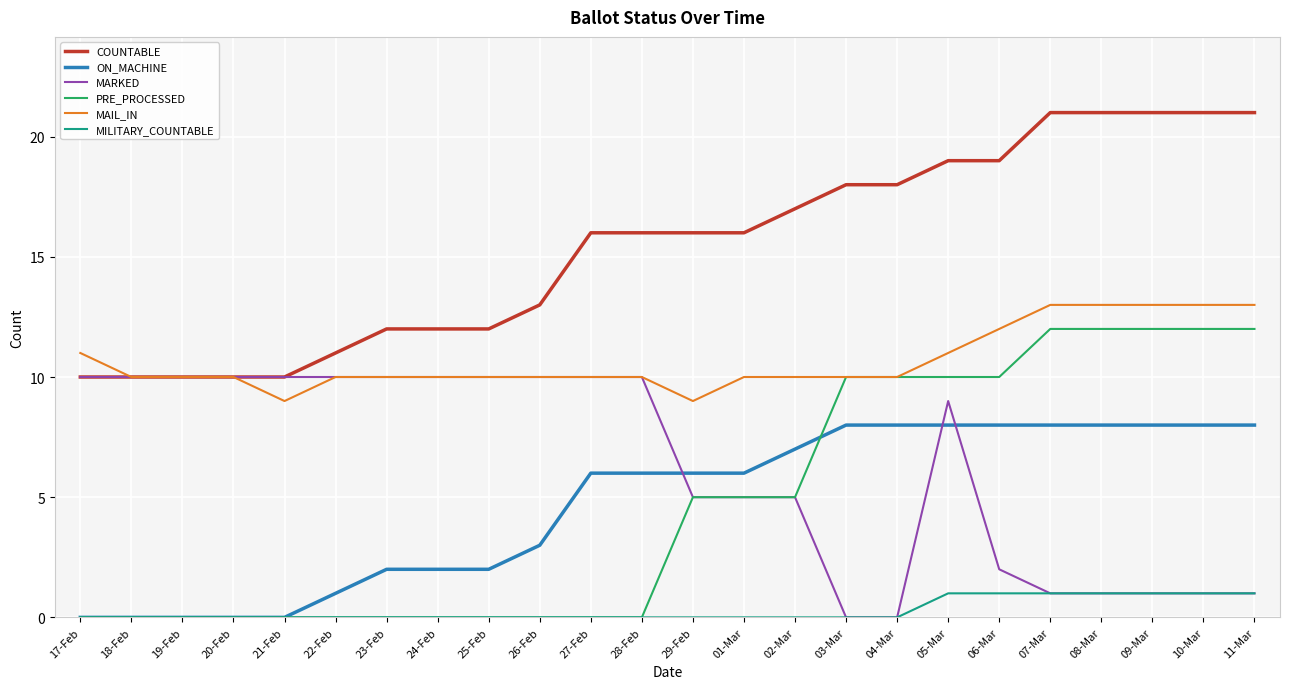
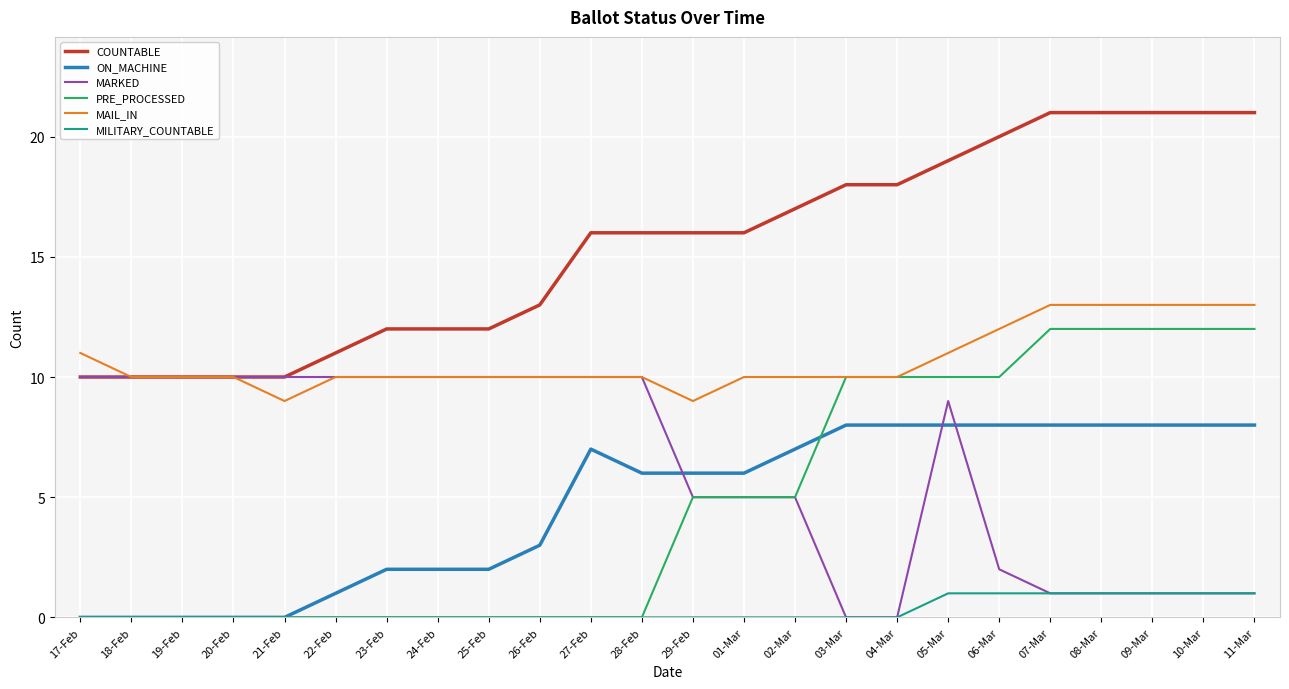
ON_MACHINE, 27-Feb: 6 -> 7
COUNTABLE, 06-Mar: 19 -> 20
